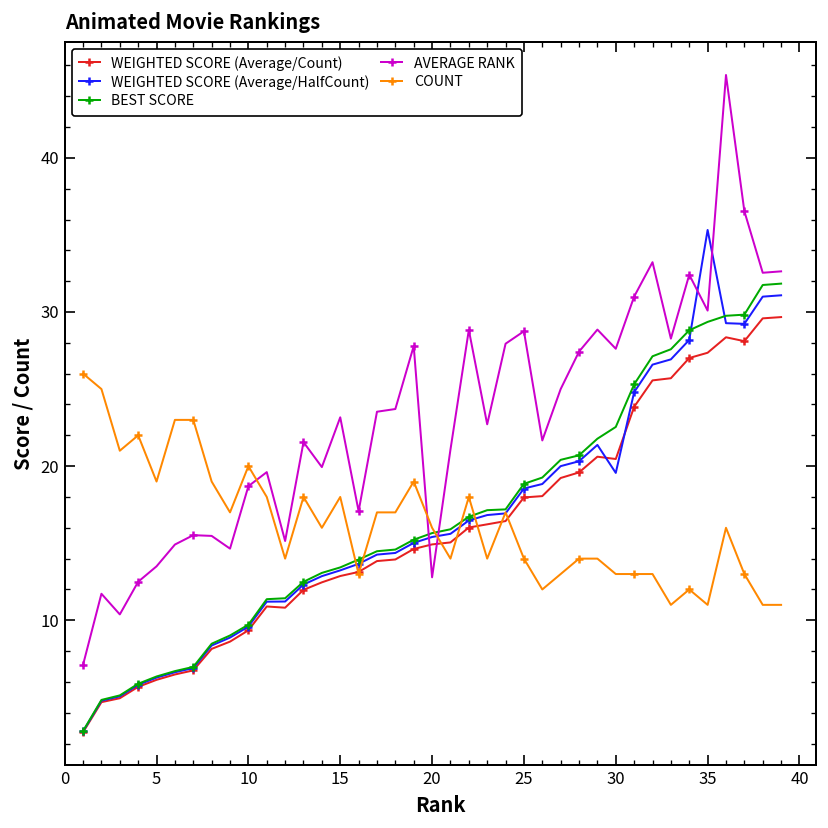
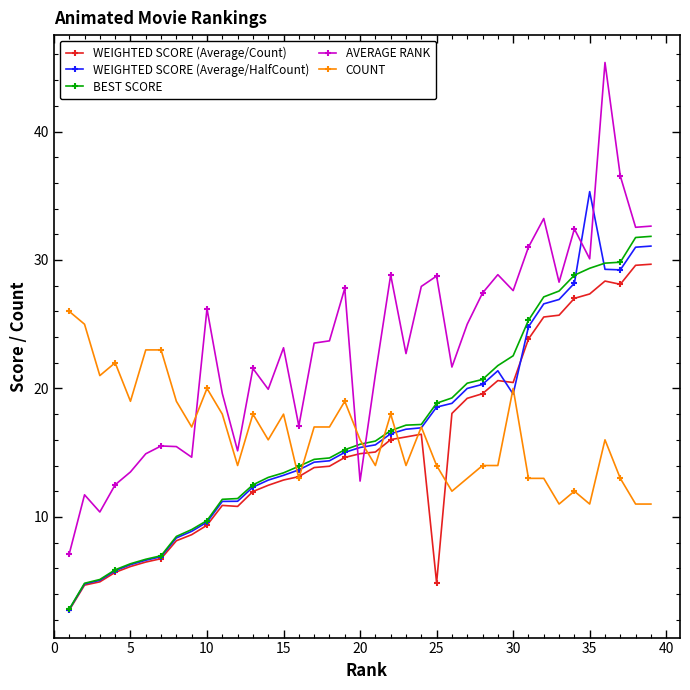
AVERAGE RANK, 10: 18.7 -> 26.2
WEIGHTED SCORE (Average/Count), 25: 18.0 -> 4.9
COUNT, 30: 13 -> 20
